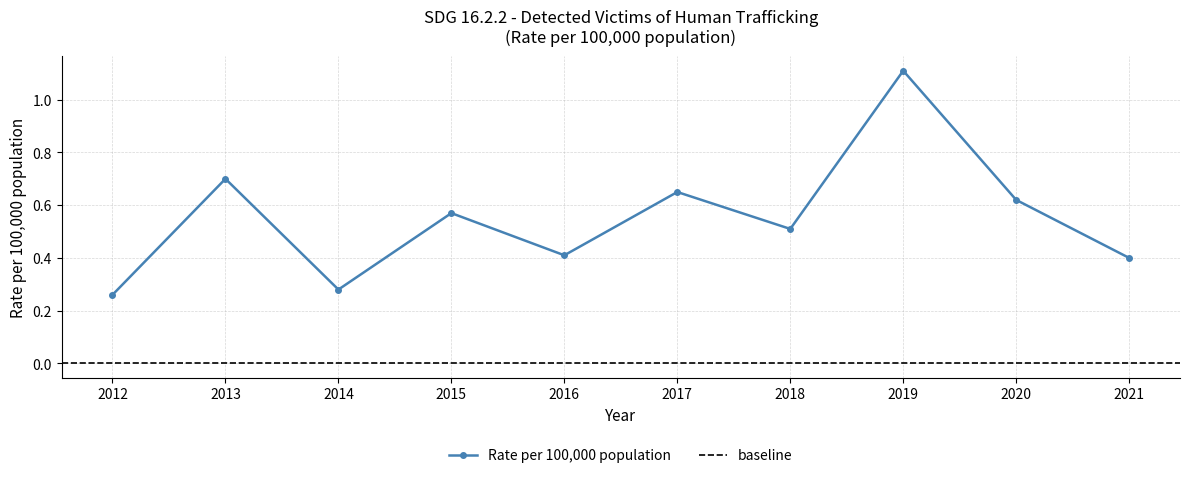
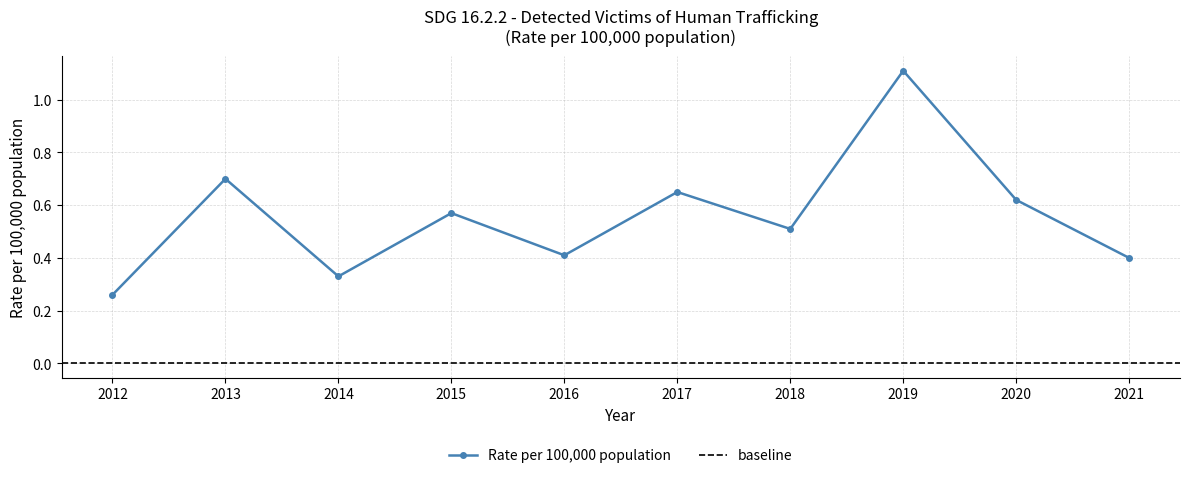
2014: 0.28 -> 0.33
